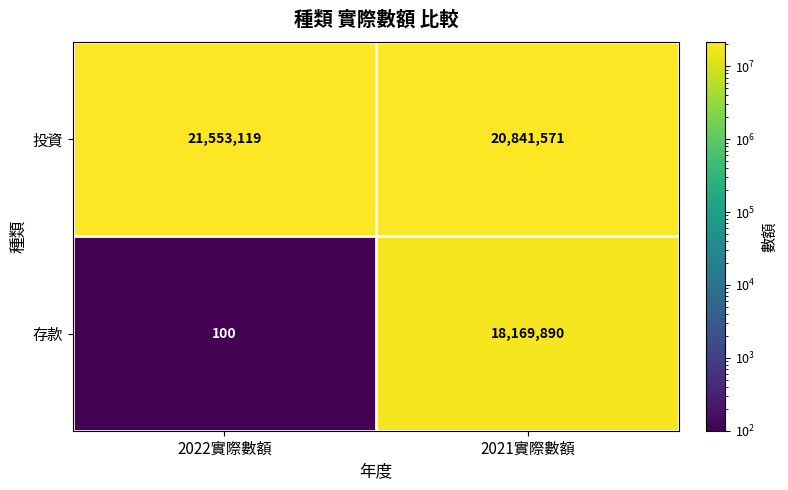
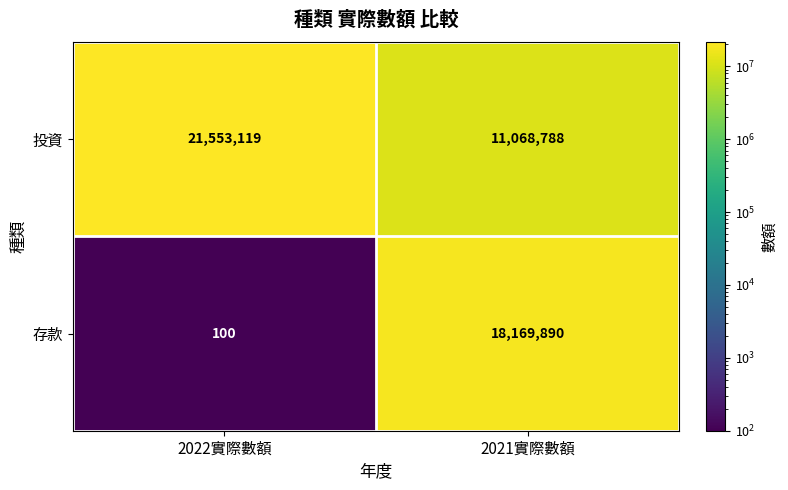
投資, 2021實際數額: 20,841,571 -> 11,068,788
